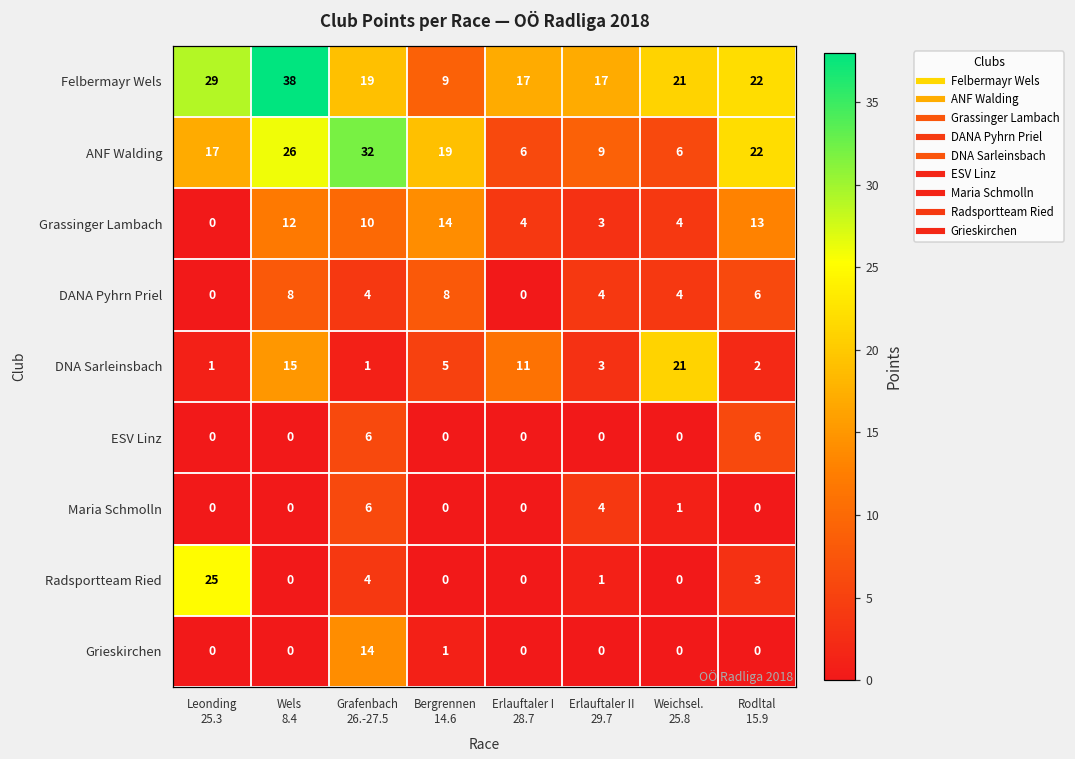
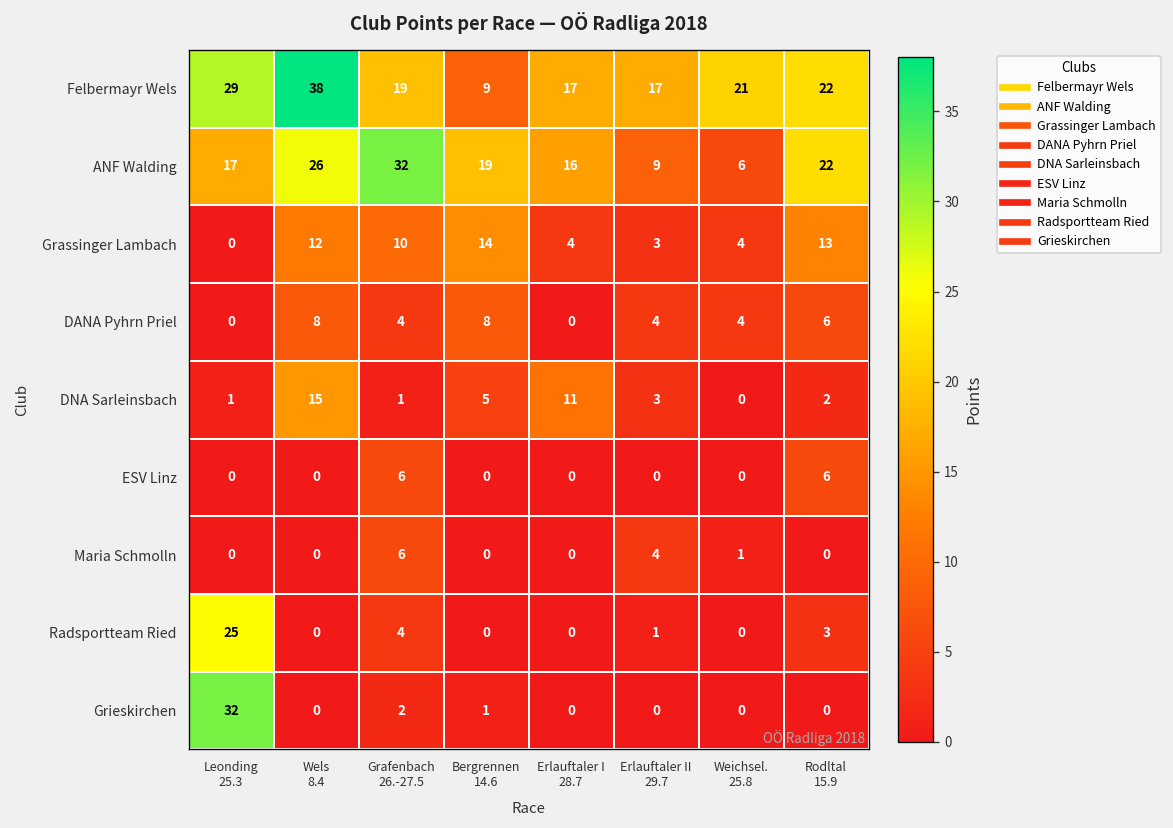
ANF Walding, Erlauftaler I 28.7: 6 -> 16
DNA Sarleinsbach, Weichsel. 25.8: 21 -> 0
Grieskirchen, Leonding 25.3: 0 -> 32
Grieskirchen, Grafenbach 26.-27.5: 14 -> 2
